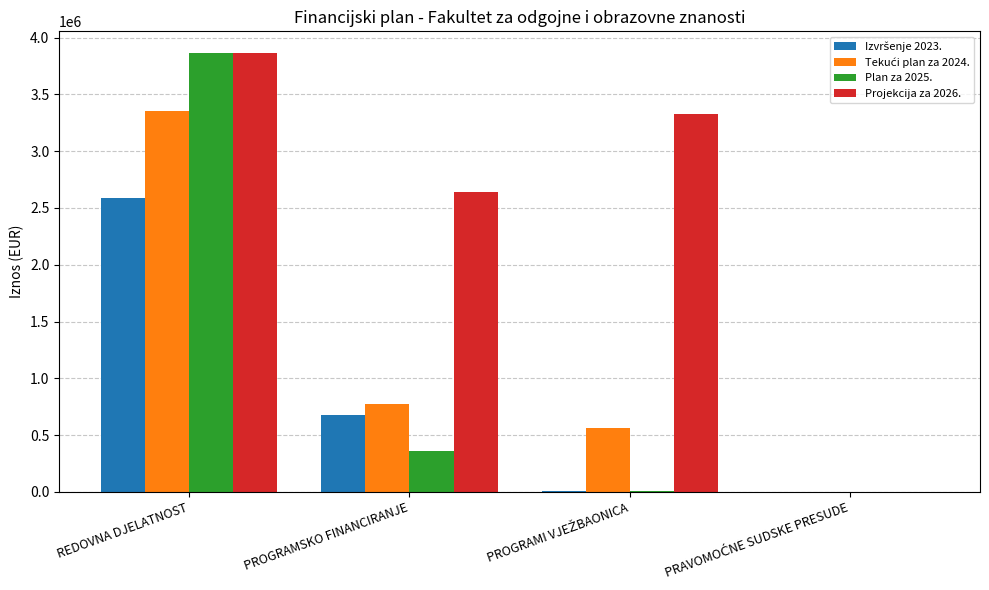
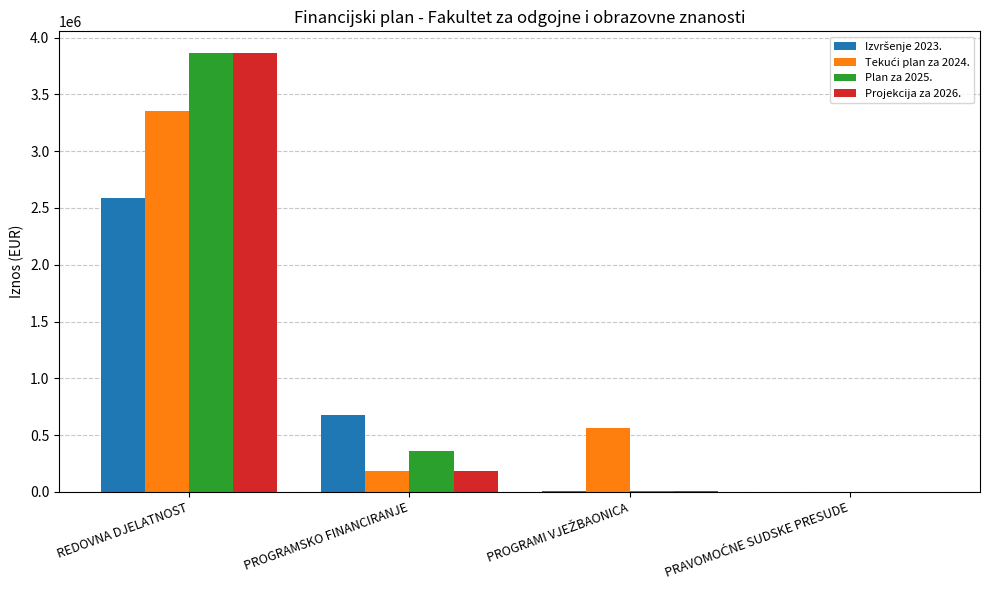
Tekući plan za 2024., PROGRAMSKO FINANCIRANJE: 770000 -> 180000
Projekcija za 2026., PROGRAMSKO FINANCIRANJE: 2640000 -> 180000
Projekcija za 2026., PROGRAMI VJEŽBAONICA: 3320000 -> 10000
